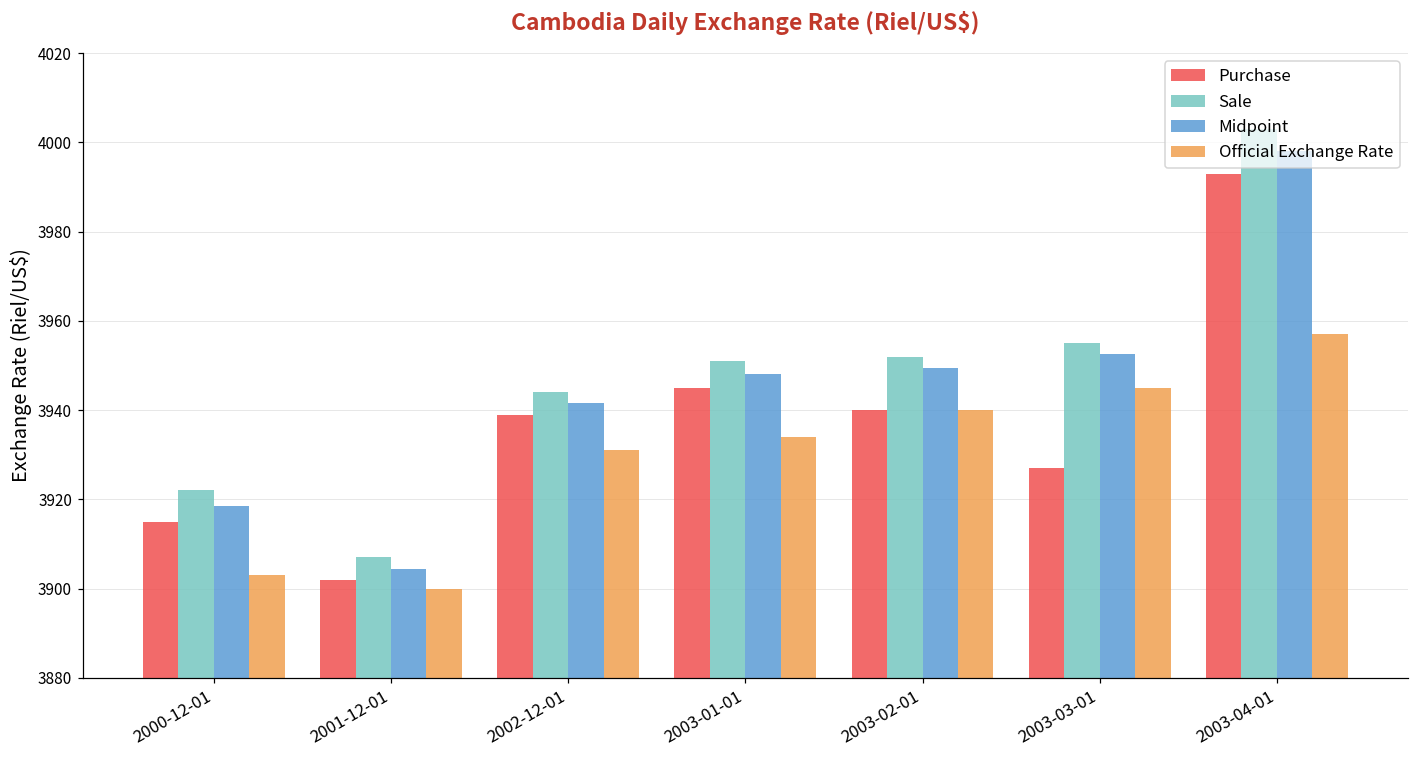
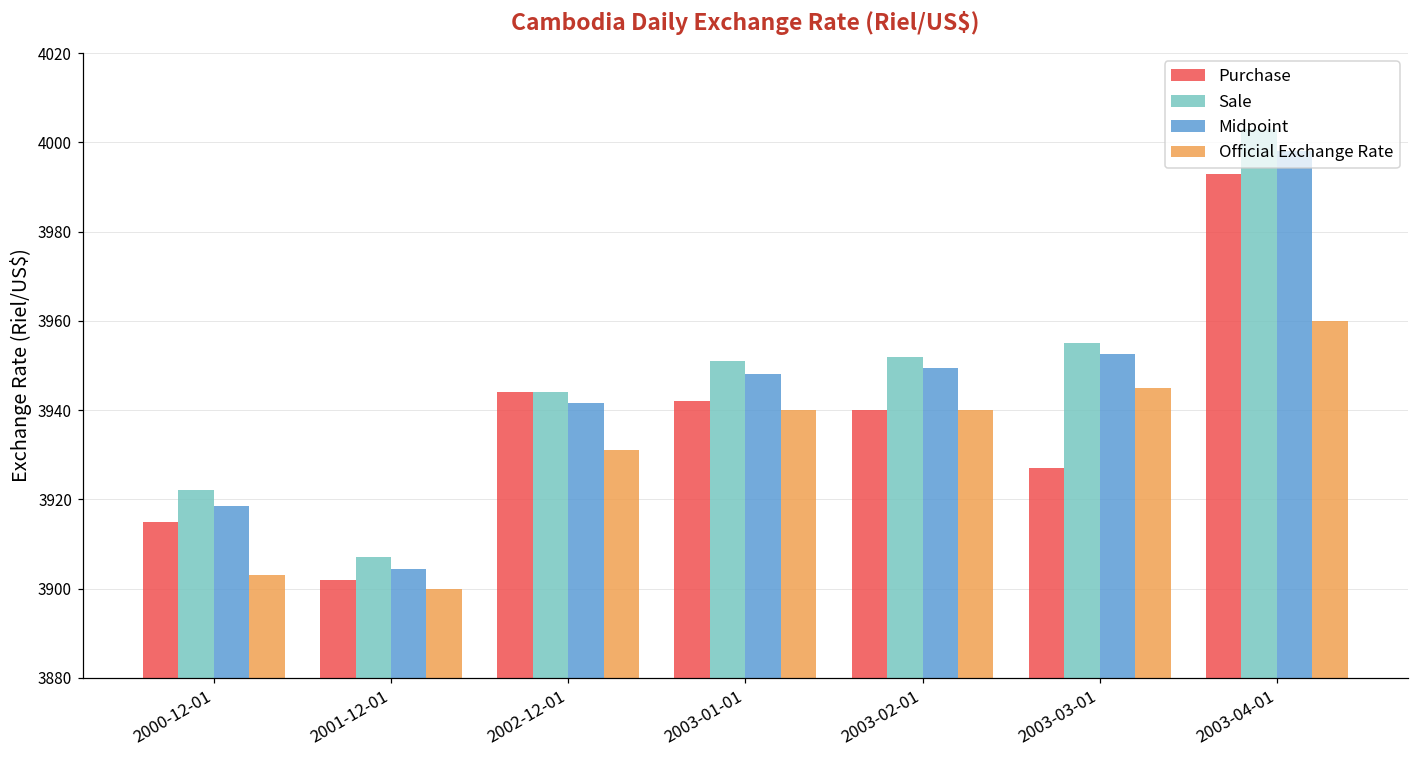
Purchase, 2002-12-01: 3939 -> 3944
Purchase, 2003-01-01: 3945 -> 3942
Official Exchange Rate, 2003-01-01: 3934 -> 3940
Official Exchange Rate, 2003-04-01: 3957 -> 3960
